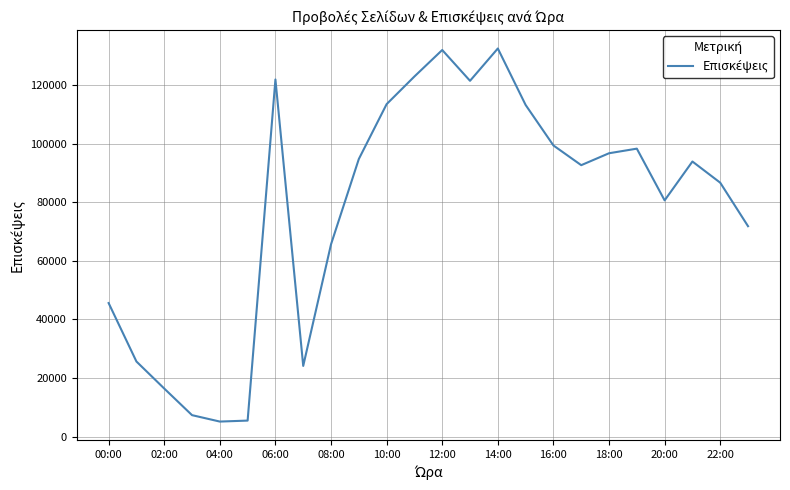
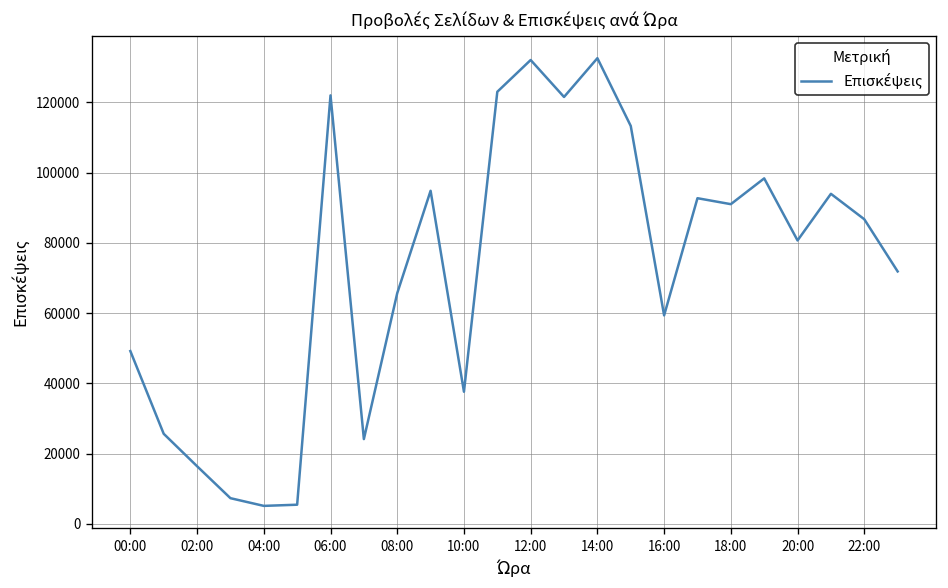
00:00: 46000 -> 49000
10:00: 114000 -> 38000
16:00: 99000 -> 59000
18:00: 97000 -> 91000
